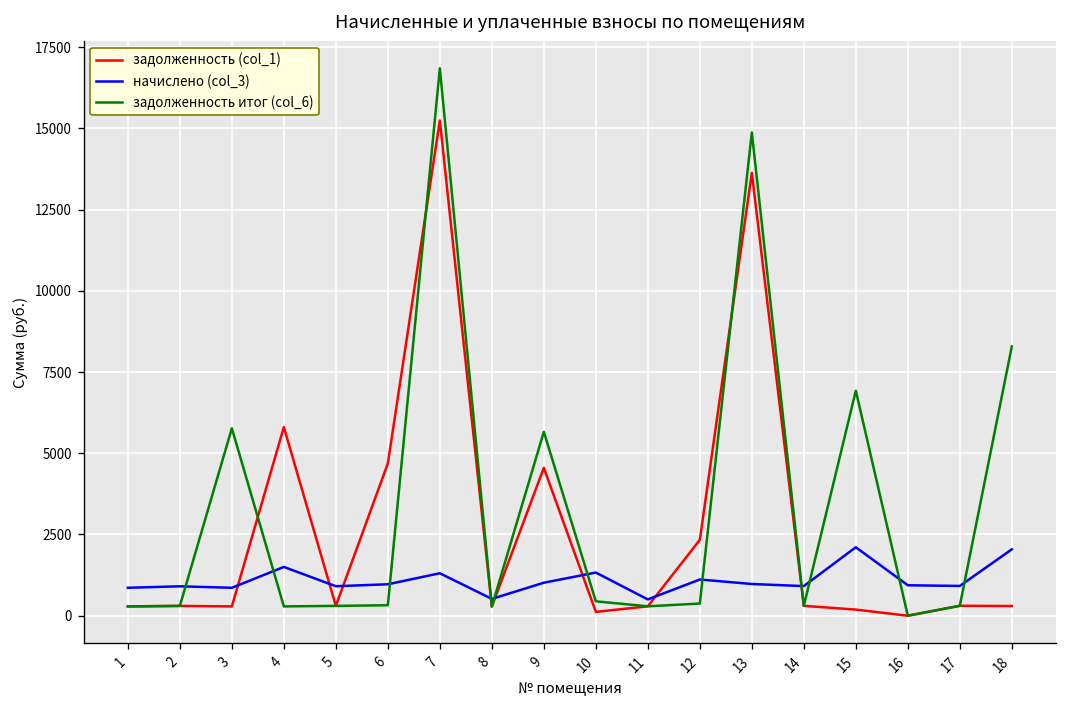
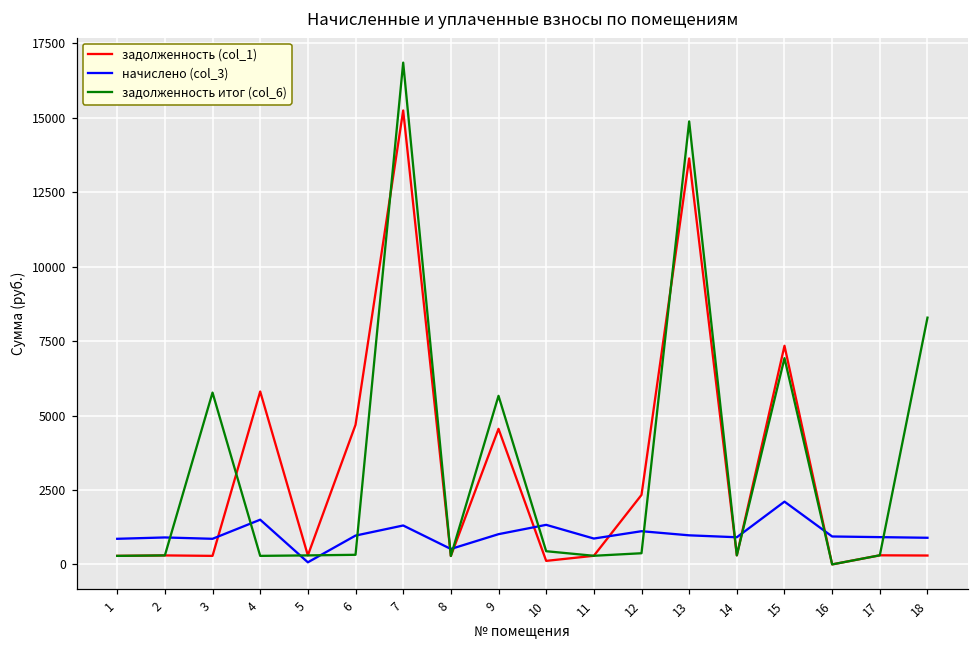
начислено (col_3), 5: 900 -> 100
начислено (col_3), 11: 500 -> 900
задолженность (col_1), 15: 200 -> 7300
начислено (col_3), 18: 2000 -> 900
